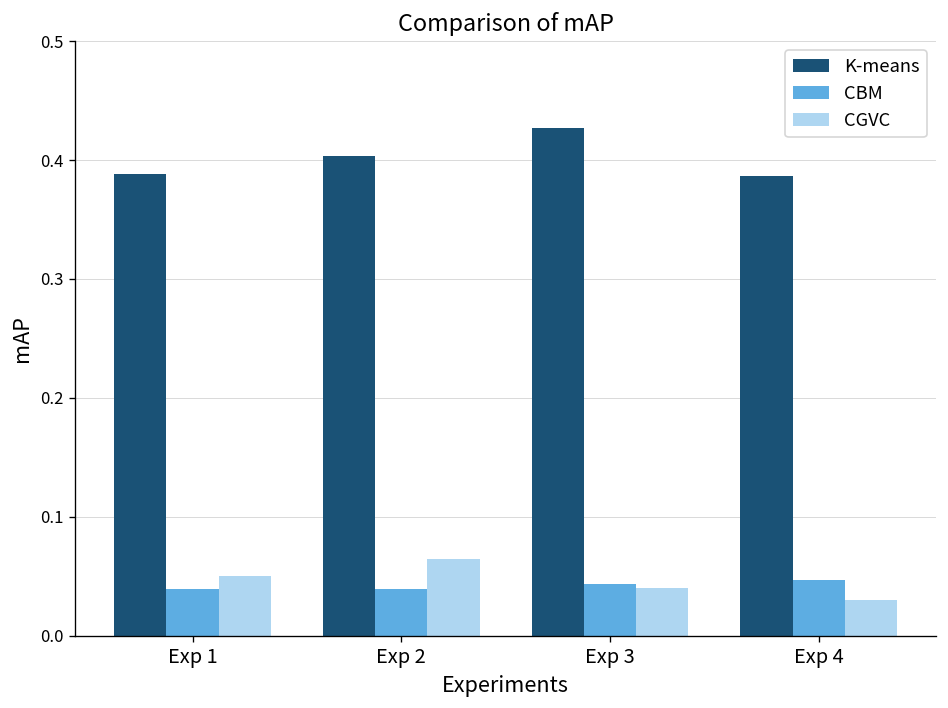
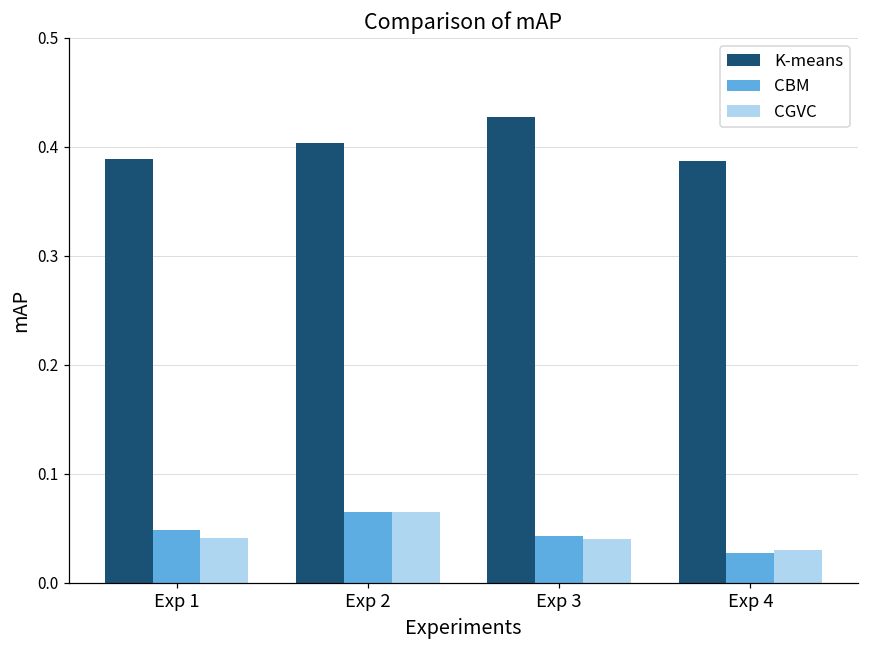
CBM, Exp 1: 0.04 -> 0.05
CGVC, Exp 1: 0.05 -> 0.04
CBM, Exp 2: 0.04 -> 0.06
CBM, Exp 4: 0.05 -> 0.03
